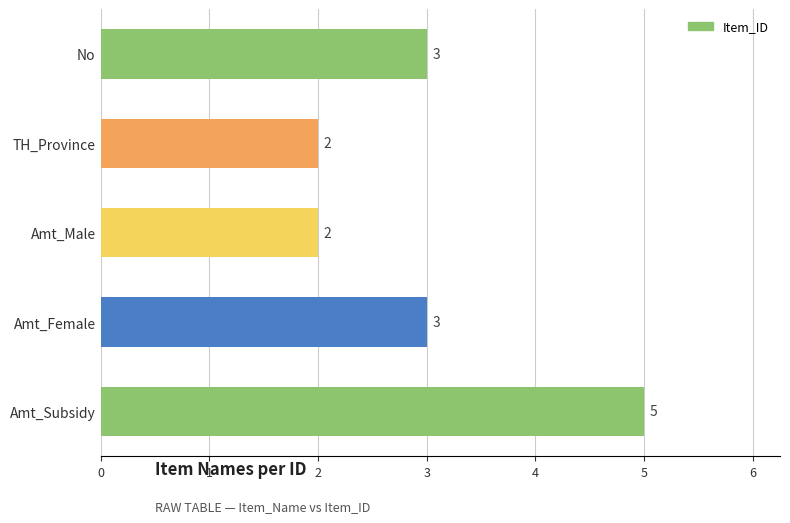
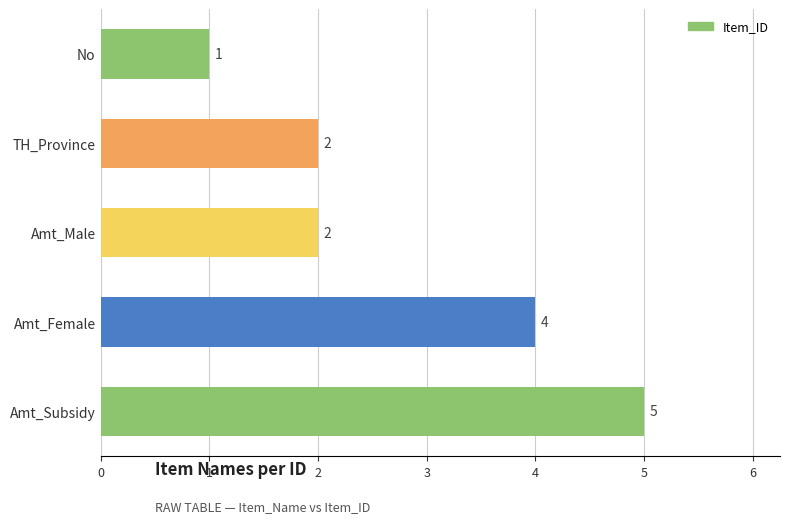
No: 3 -> 1
Amt_Female: 3 -> 4
